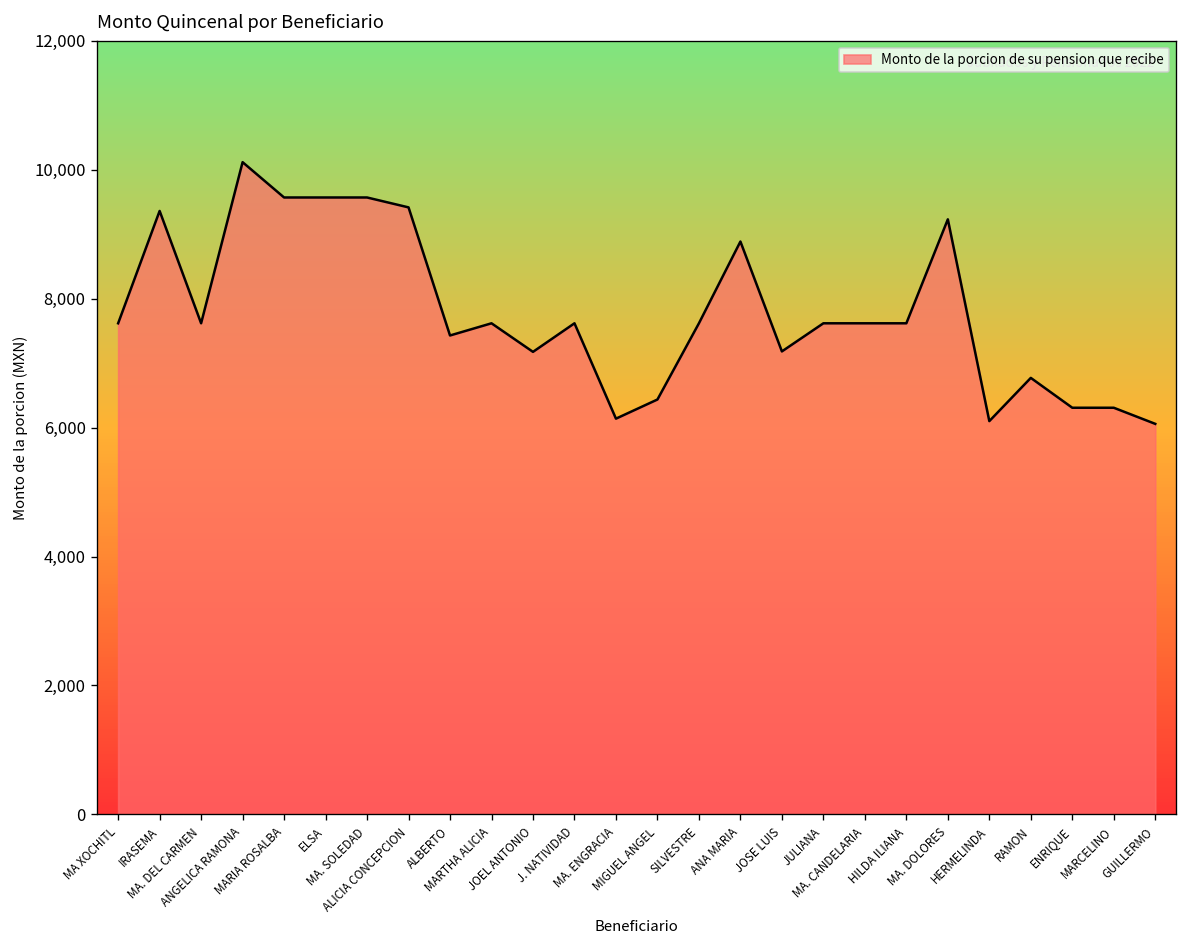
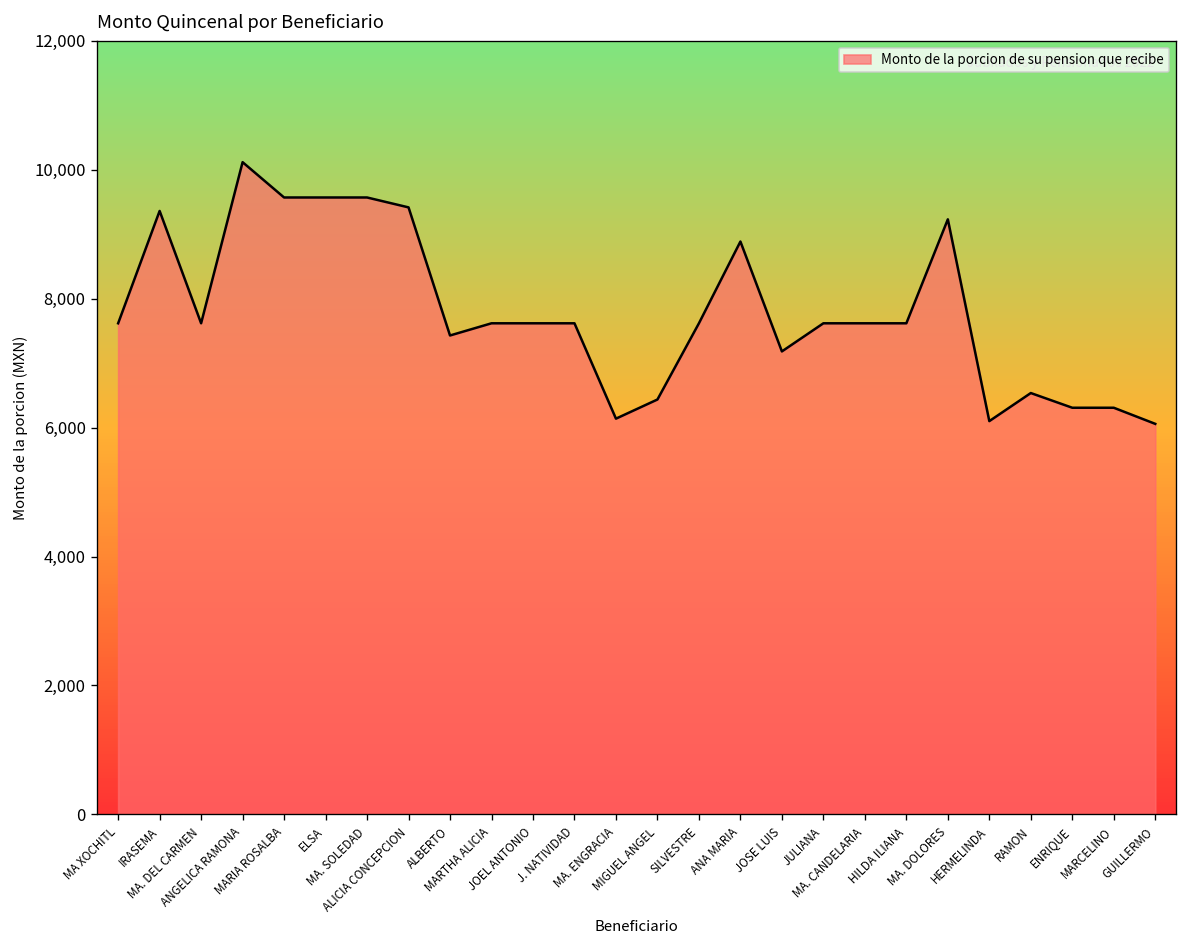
JOEL ANTONIO: 7,200 -> 7,600
RAMON: 6,800 -> 6,500
